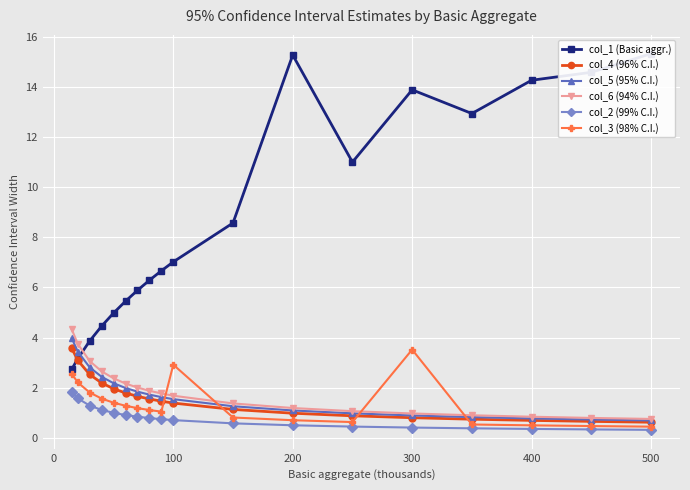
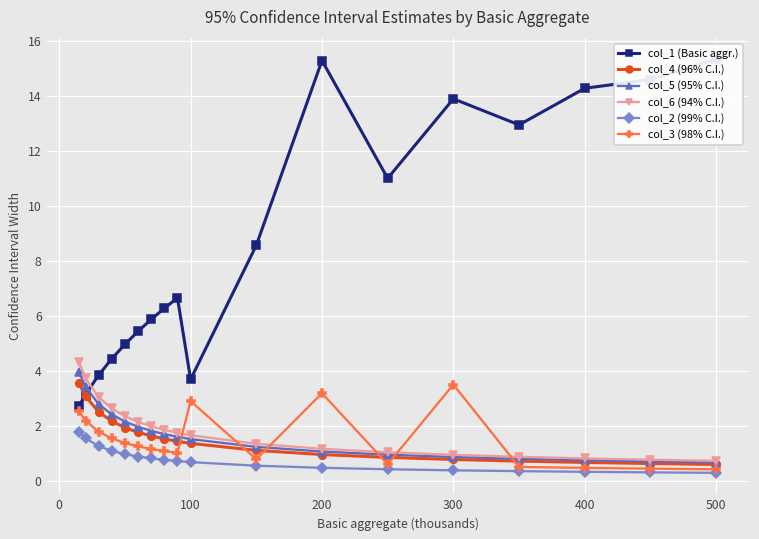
col_1 (Basic aggr.), 100: 7.0 -> 3.7
col_3 (98% C.I.), 200: 0.7 -> 3.2
